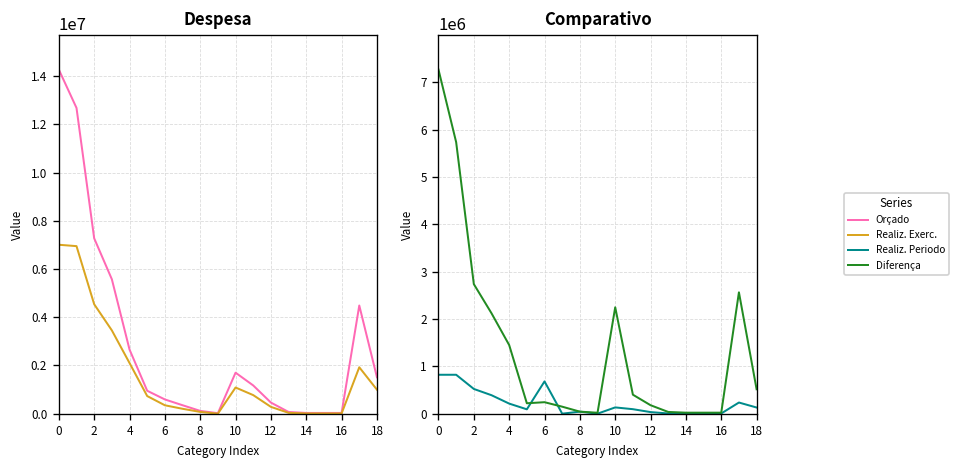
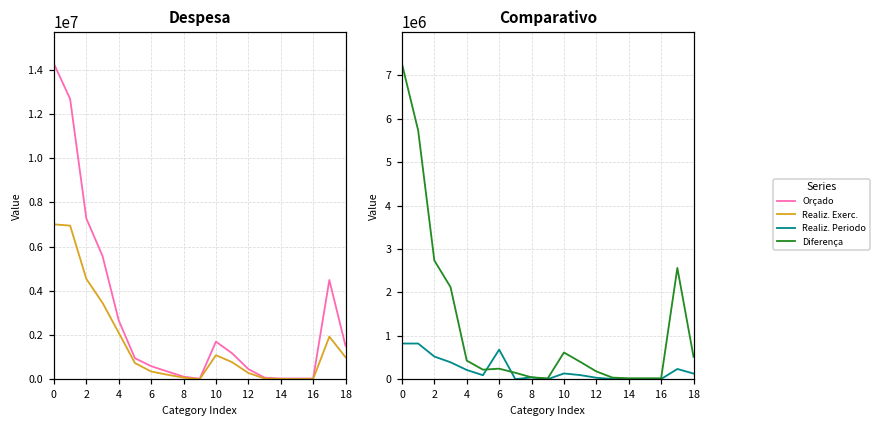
Comparativo, Diferença, 4: 1400000 -> 400000
Comparativo, Diferença, 10: 2200000 -> 600000
